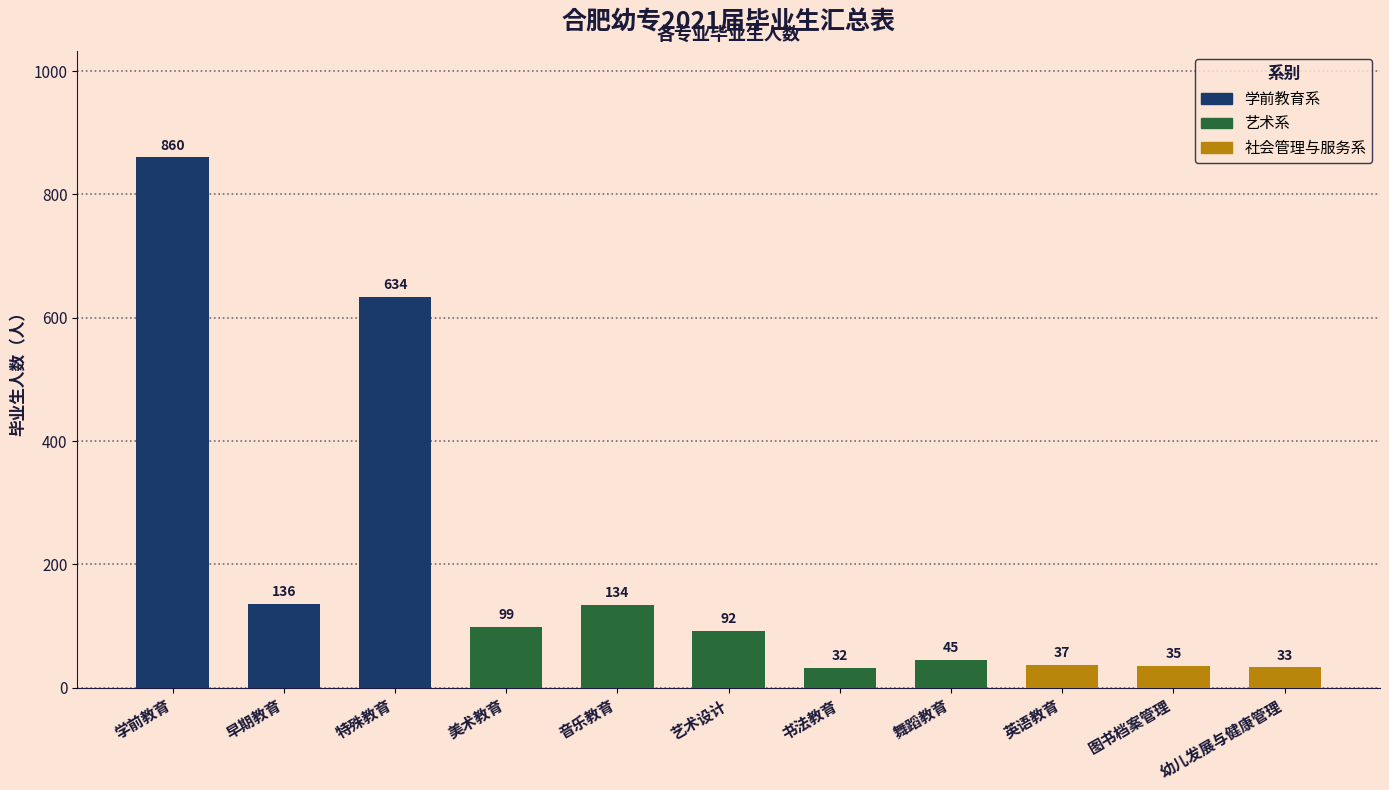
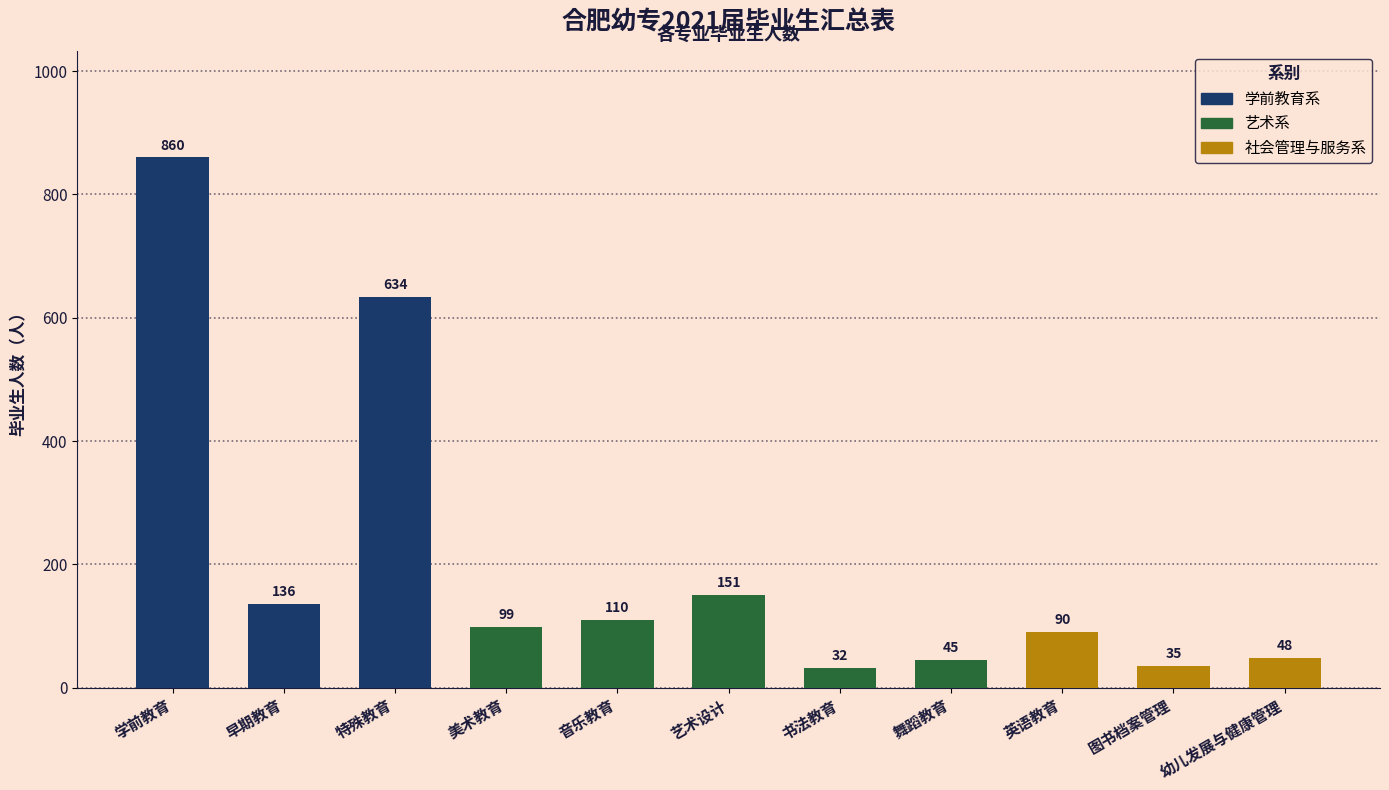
音乐教育: 134 -> 110
艺术设计: 92 -> 151
英语教育: 37 -> 90
幼儿发展与健康管理: 33 -> 48
